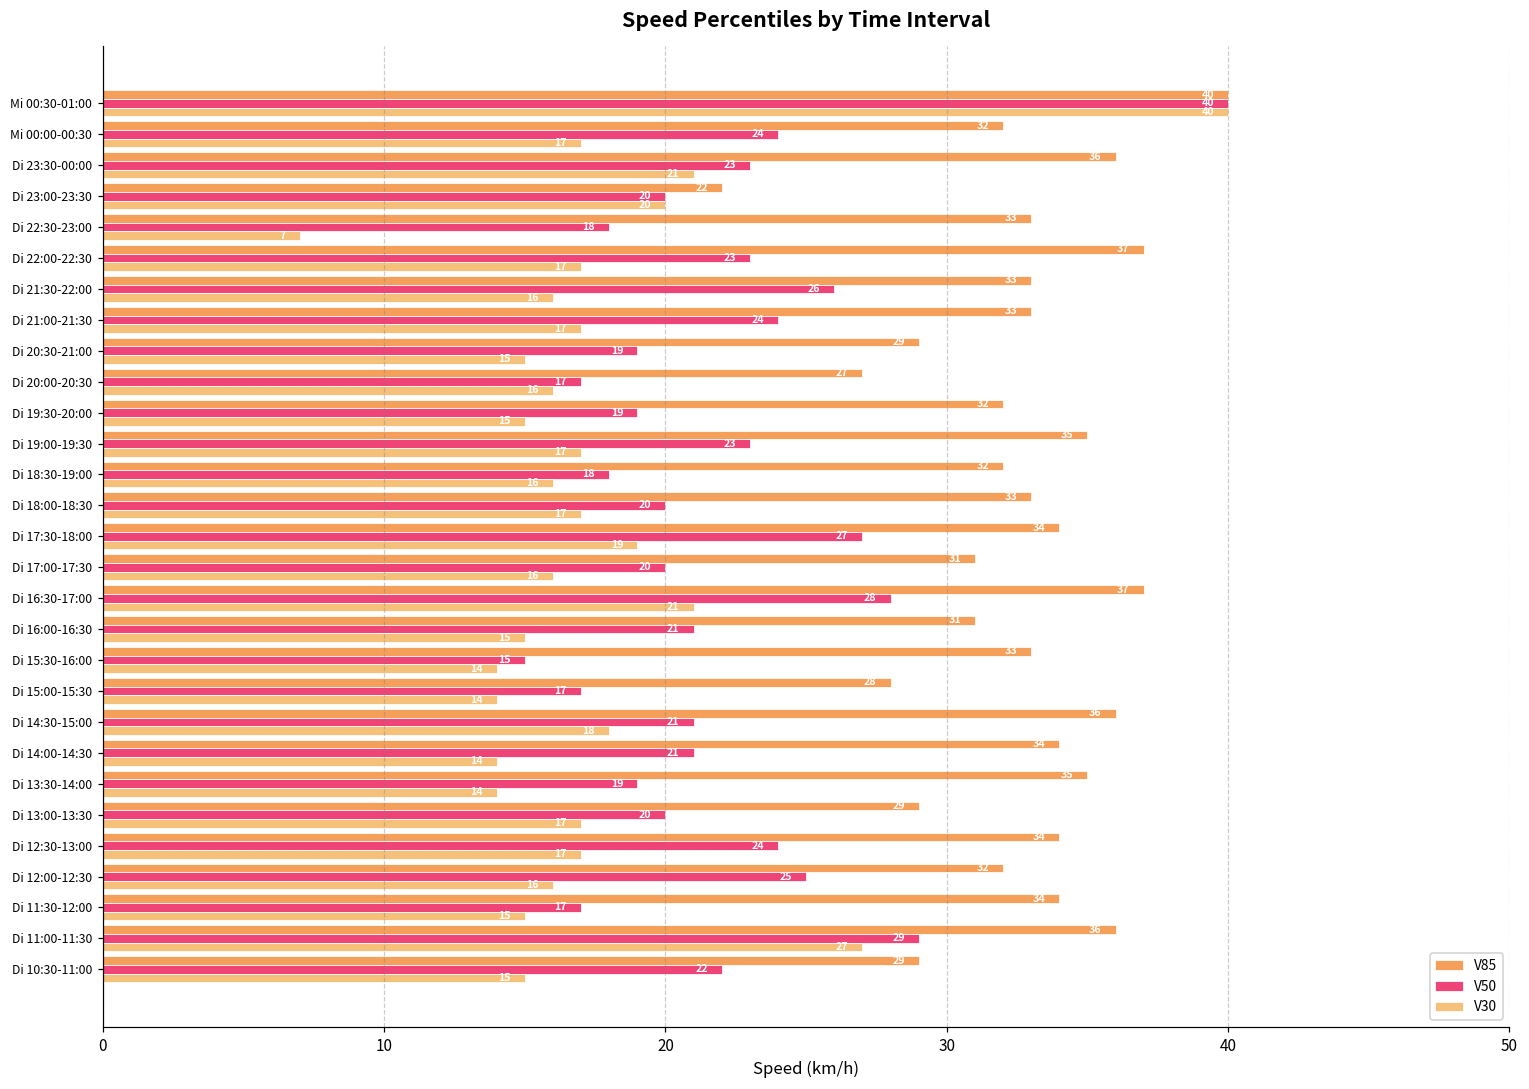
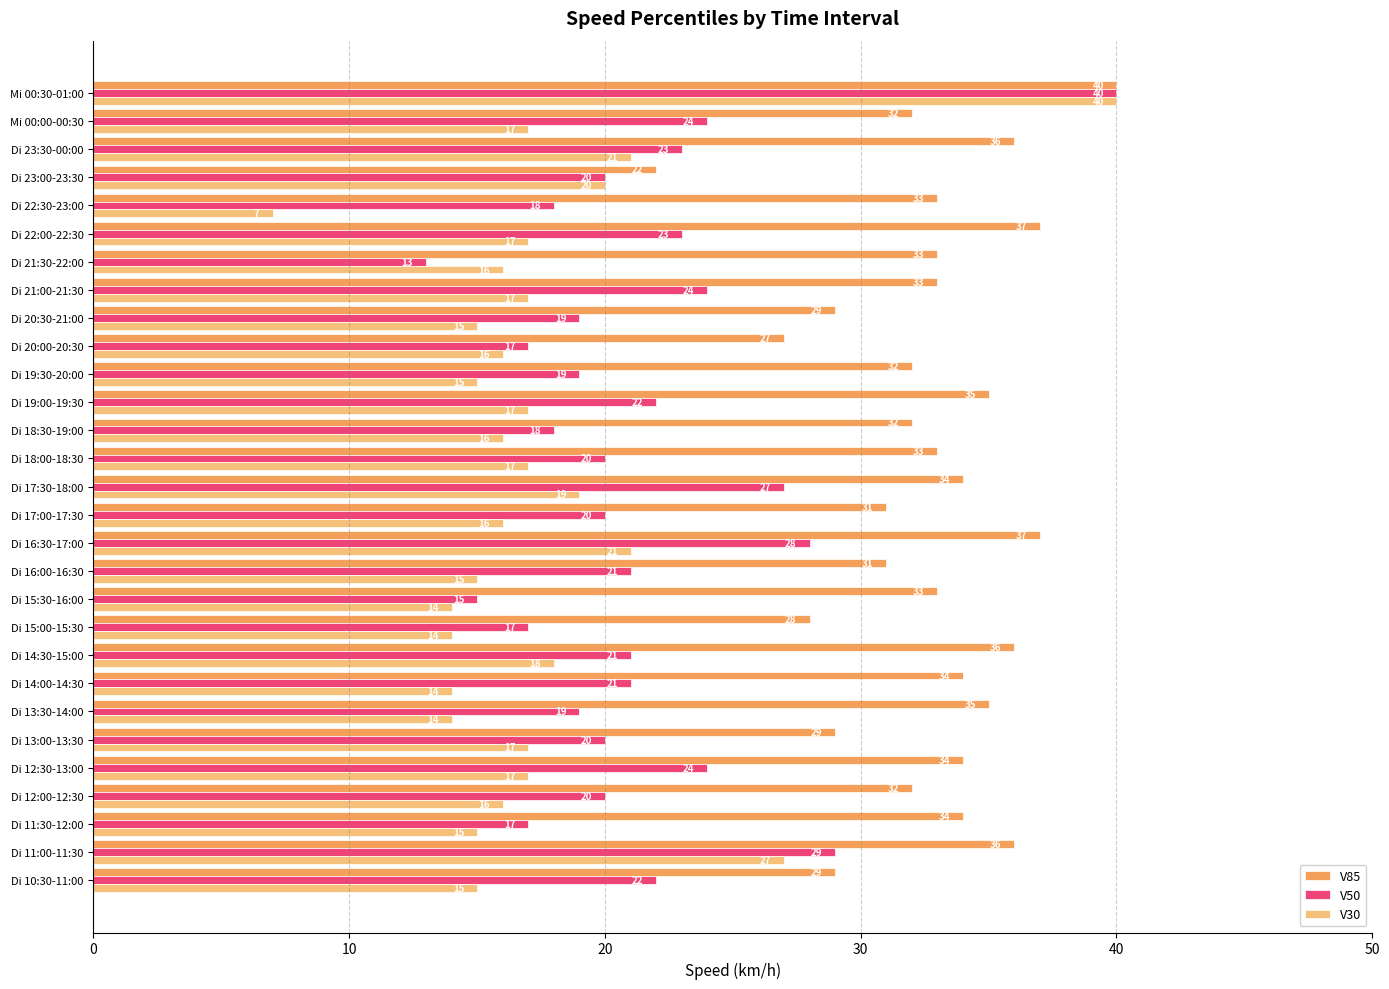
V50, Di 21:30-22:00: 26 -> 13
V50, Di 19:00-19:30: 23 -> 22
V50, Di 12:00-12:30: 25 -> 20
